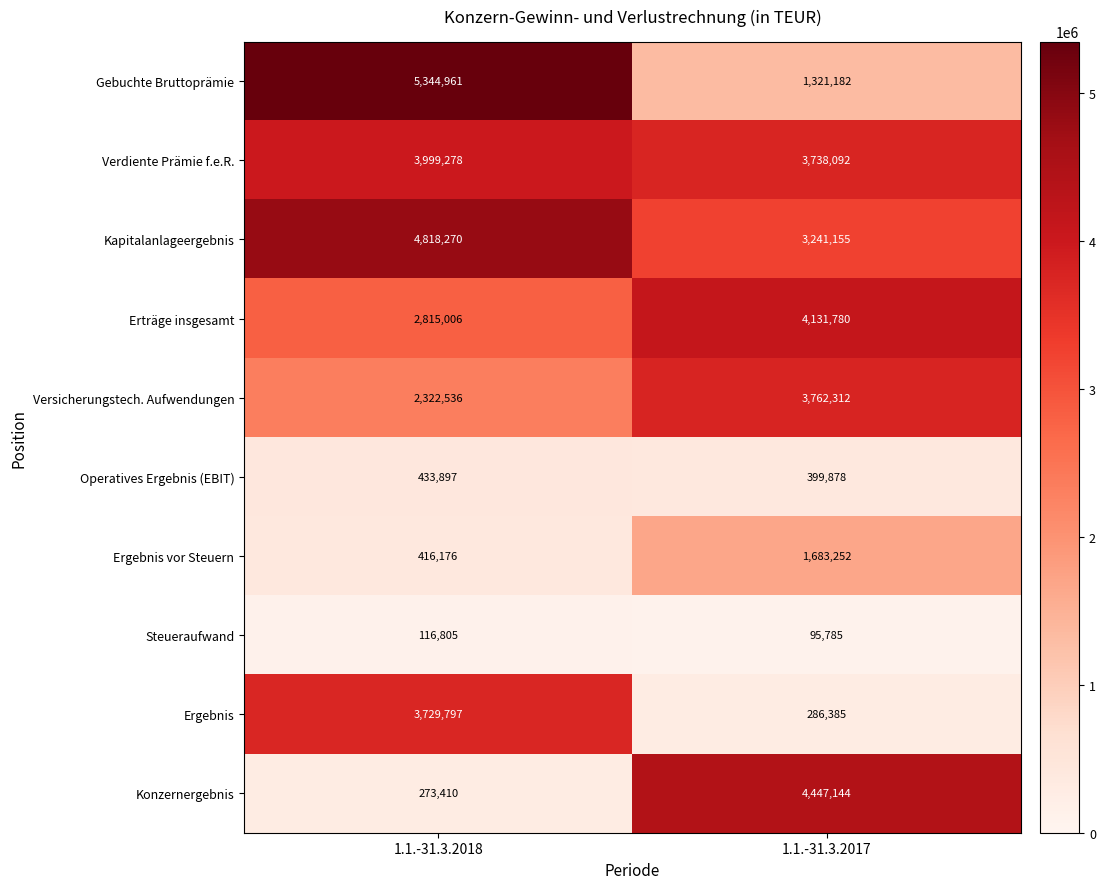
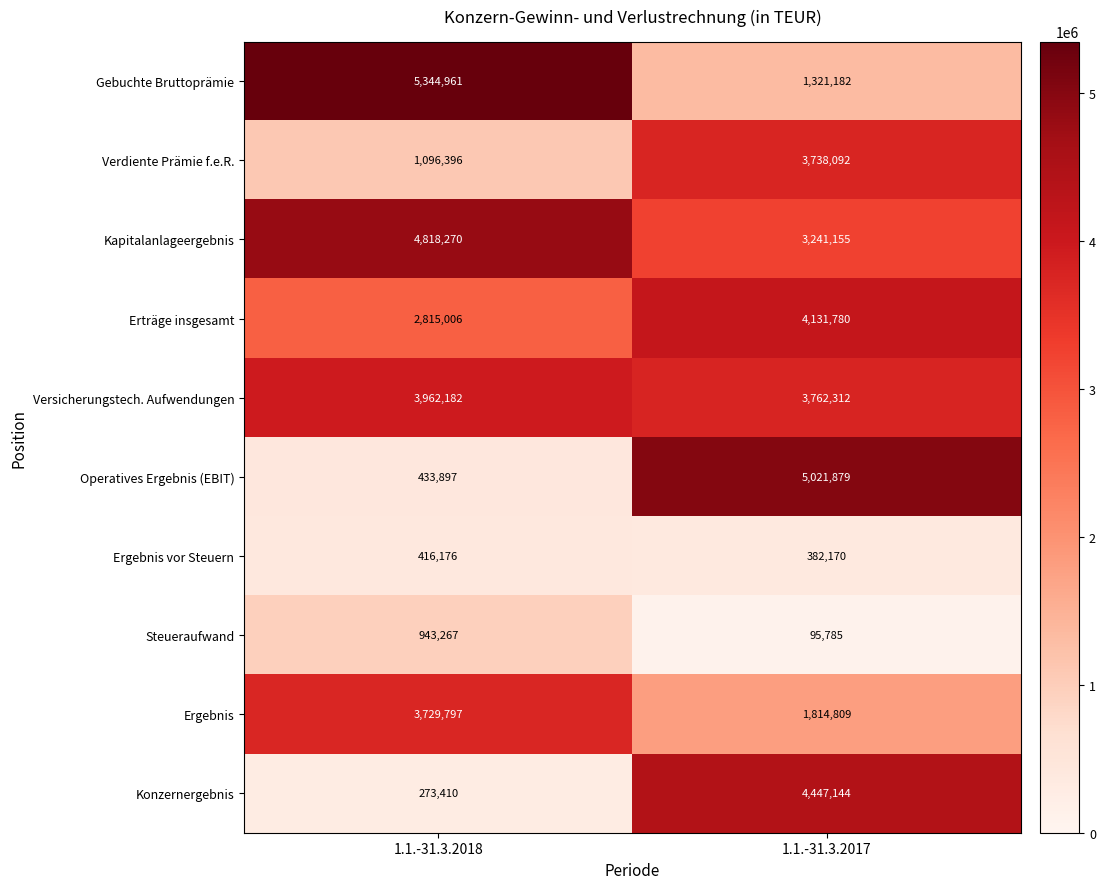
Verdiente Prämie f.e.R., 1.1.-31.3.2018: 3,999,278 -> 1,096,396
Versicherungstech. Aufwendungen, 1.1.-31.3.2018: 2,322,536 -> 3,962,182
Operatives Ergebnis (EBIT), 1.1.-31.3.2017: 399,878 -> 5,021,879
Ergebnis vor Steuern, 1.1.-31.3.2017: 1,683,252 -> 382,170
Steueraufwand, 1.1.-31.3.2018: 116,805 -> 943,267
Ergebnis, 1.1.-31.3.2017: 286,385 -> 1,814,809
